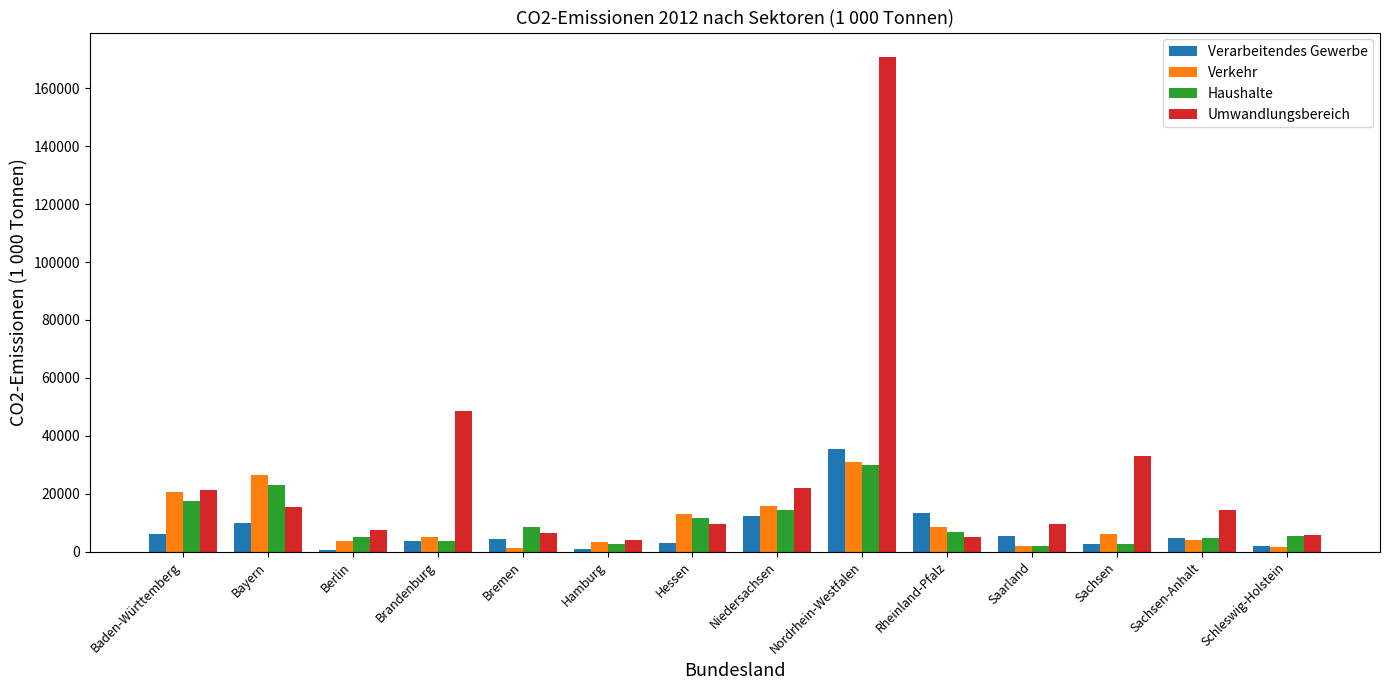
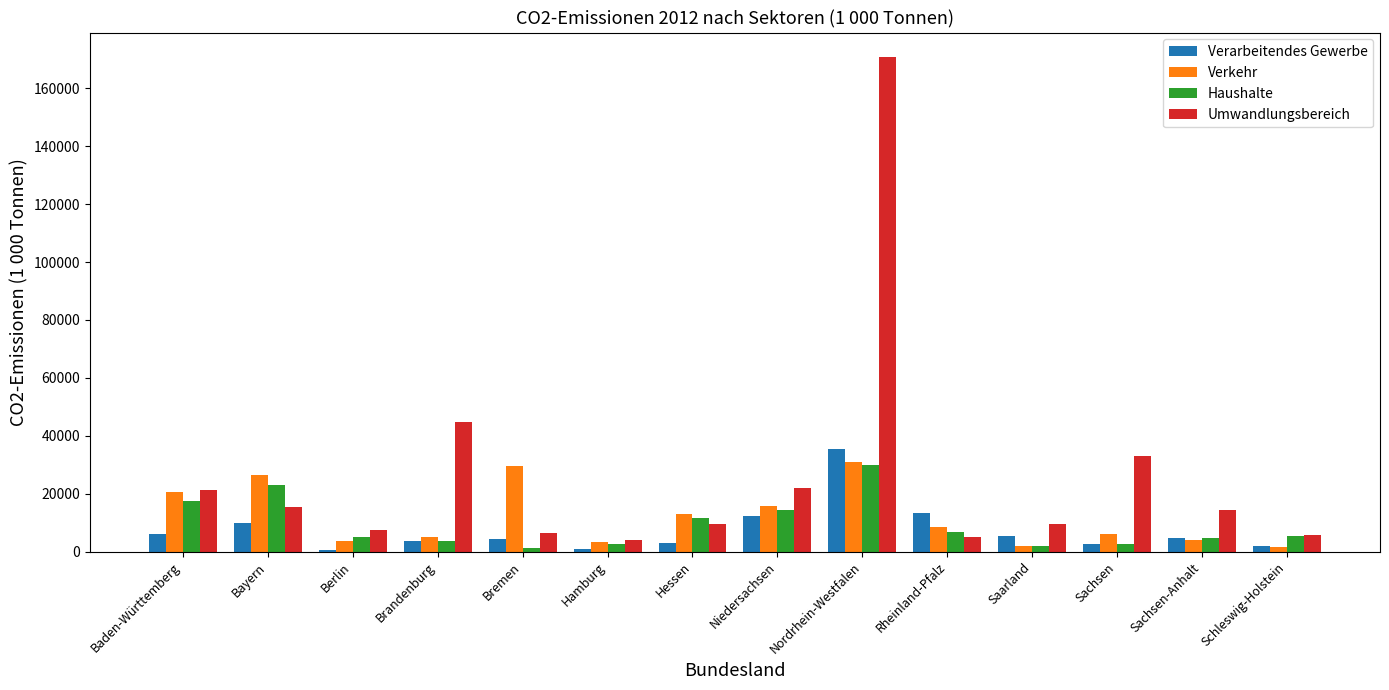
Umwandlungsbereich, Brandenburg: 48000 -> 45000
Verkehr, Bremen: 1000 -> 29000
Haushalte, Bremen: 9000 -> 1000
